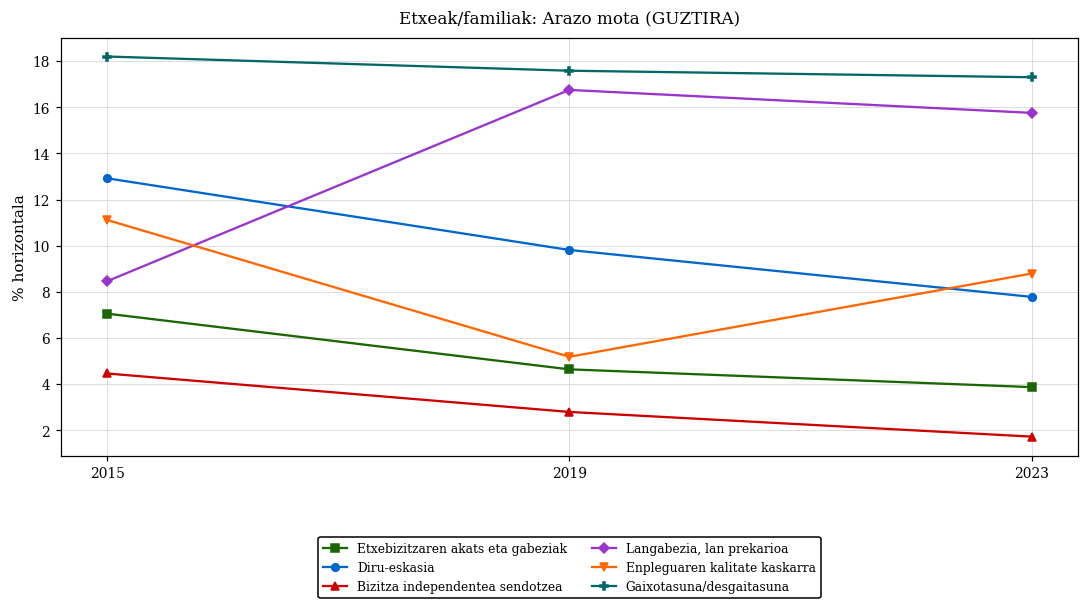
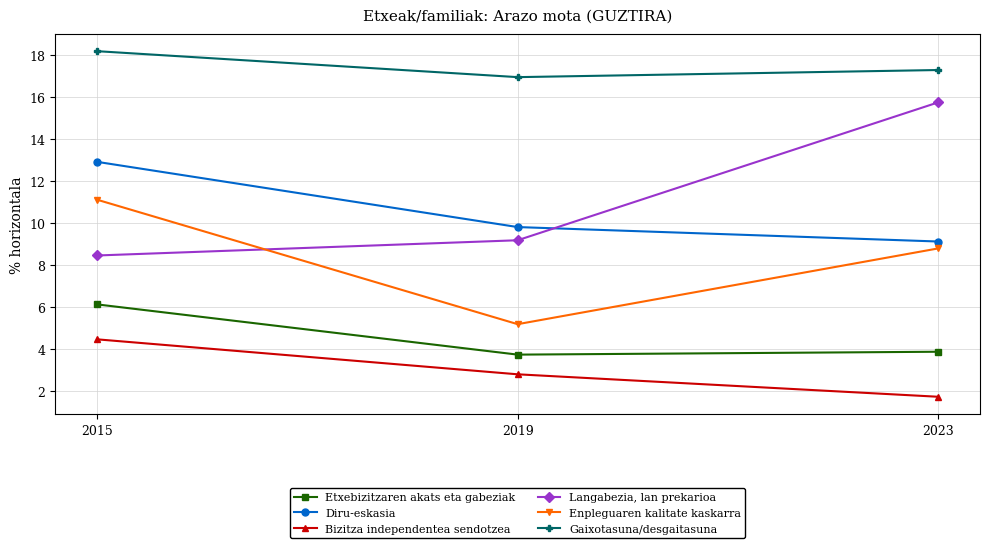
Etxebizitzaren akats eta gabeziak, 2015: 7.1 -> 6.1
Etxebizitzaren akats eta gabeziak, 2019: 4.6 -> 3.7
Langabezia, lan prekarioa, 2019: 16.8 -> 9.2
Gaixotasuna/desgaitasuna, 2019: 17.6 -> 17.0
Diru-eskasia, 2023: 7.8 -> 9.1
